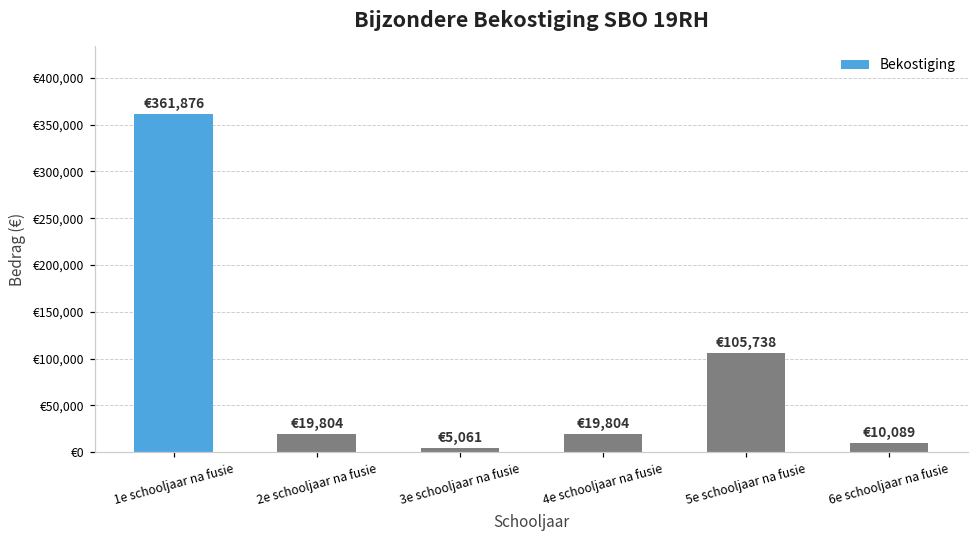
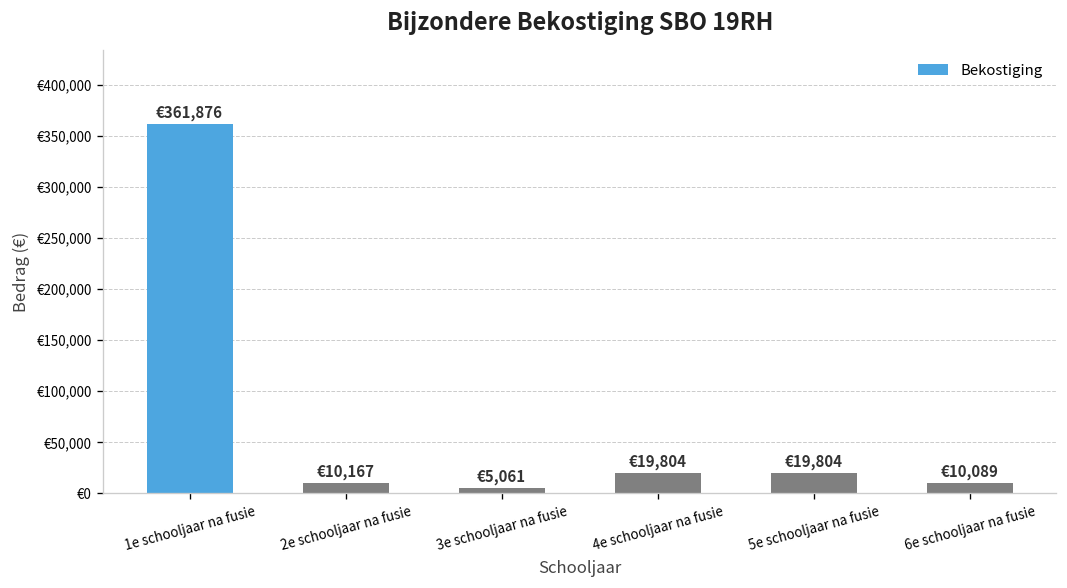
2e schooljaar na fusie: €19,804 -> €10,167
5e schooljaar na fusie: €105,738 -> €19,804
